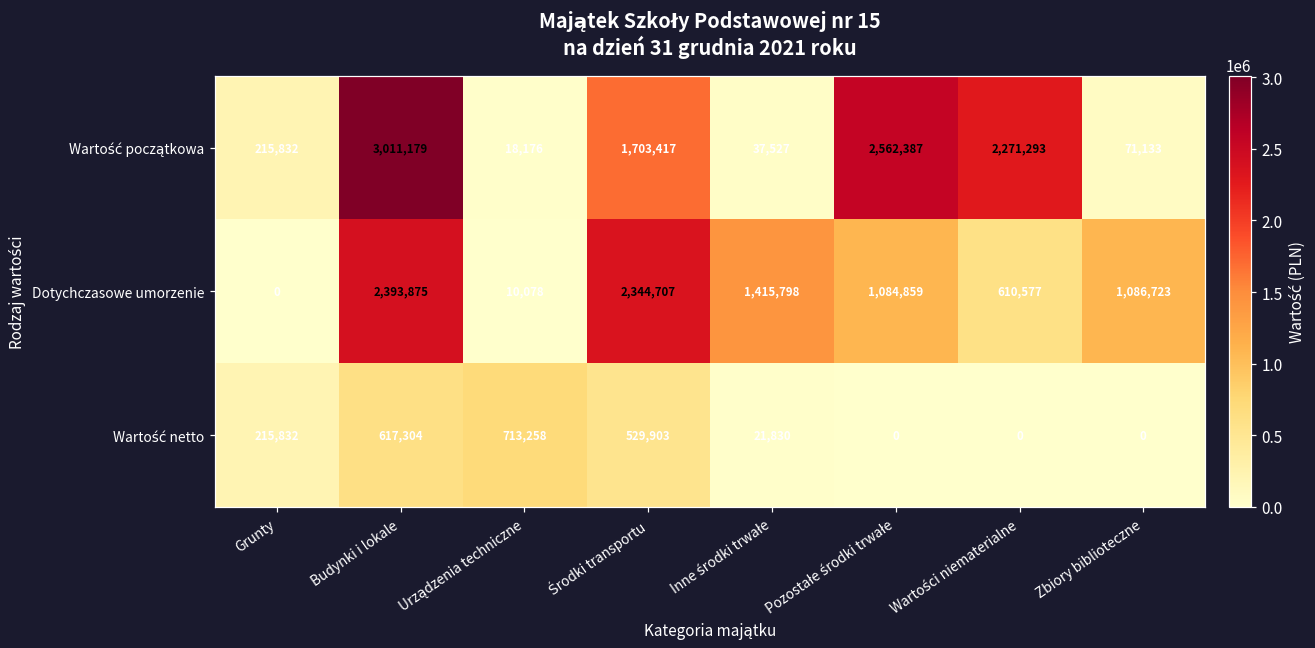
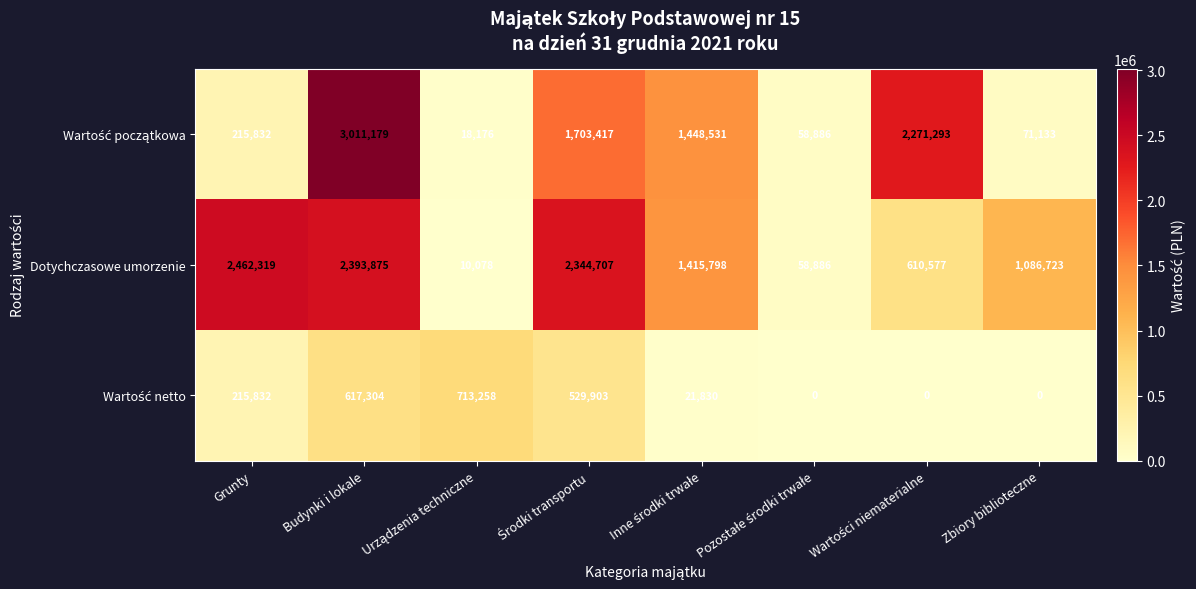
Wartość początkowa, Inne środki trwałe: 37,527 -> 1,448,531
Wartość początkowa, Pozostałe środki trwałe: 2,562,387 -> 58,886
Dotychczasowe umorzenie, Grunty: 0 -> 2,462,319
Dotychczasowe umorzenie, Pozostałe środki trwałe: 1,084,859 -> 58,886
